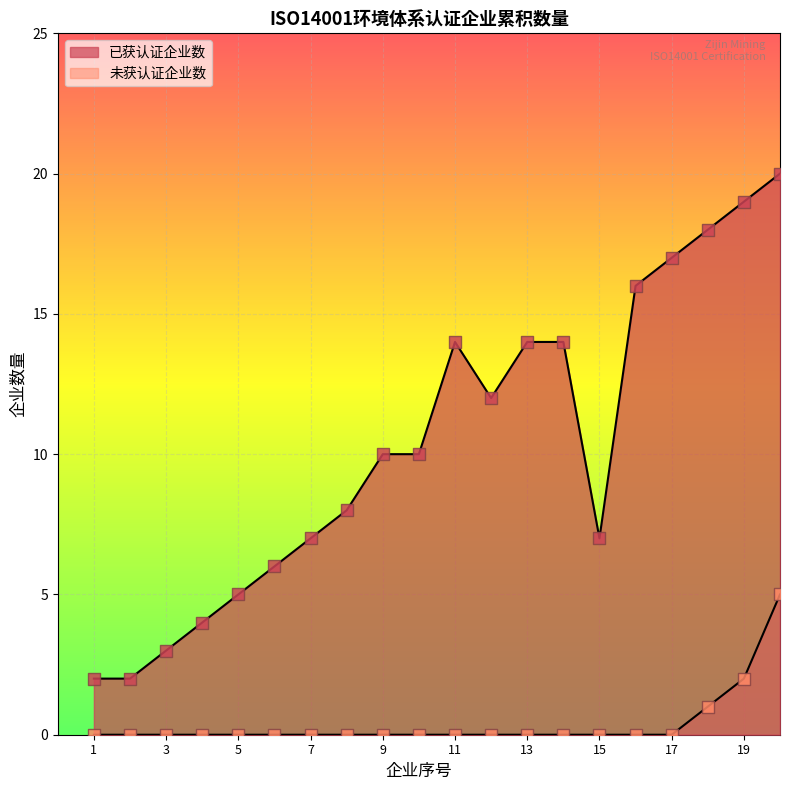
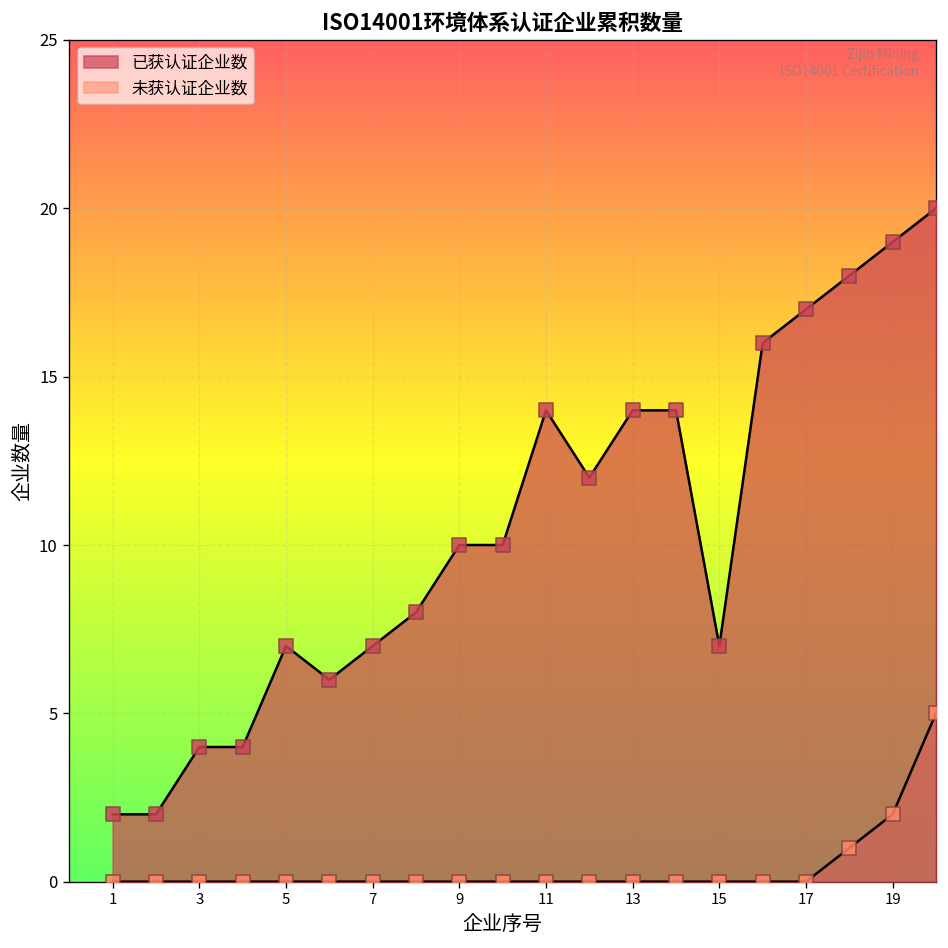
已获认证企业数, 3: 3 -> 4
已获认证企业数, 5: 5 -> 7
